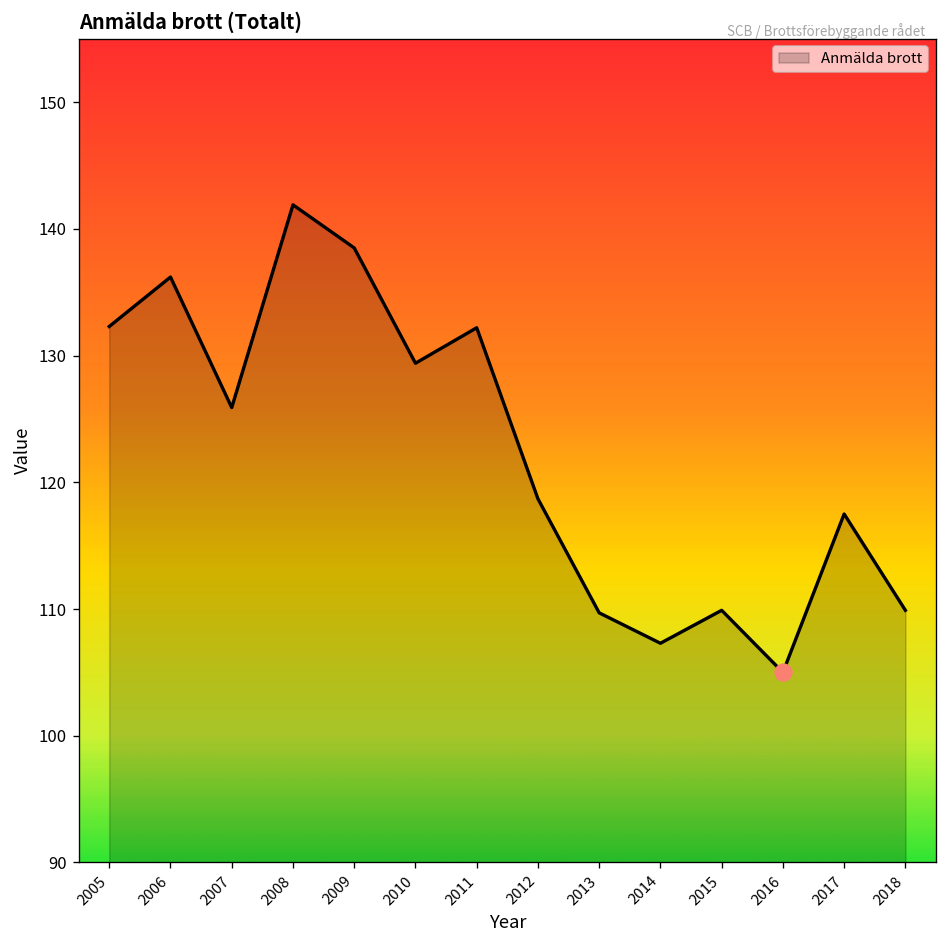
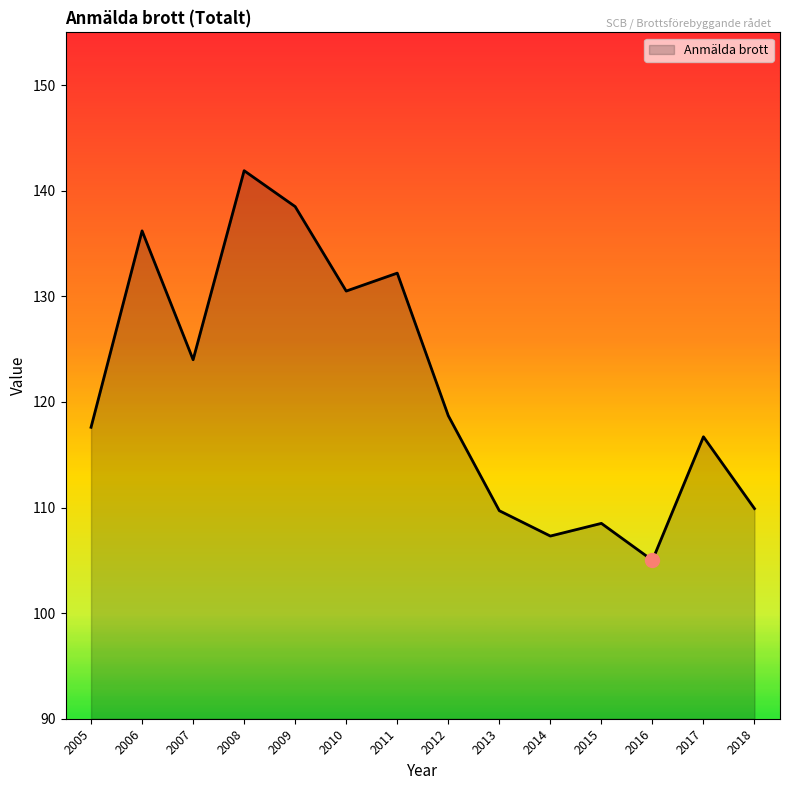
Anmälda brott, 2005: 132.3 -> 117.6
Anmälda brott, 2007: 125.9 -> 124.0
Anmälda brott, 2010: 129.4 -> 130.5
Anmälda brott, 2015: 109.9 -> 108.5
Anmälda brott, 2017: 117.5 -> 116.7
